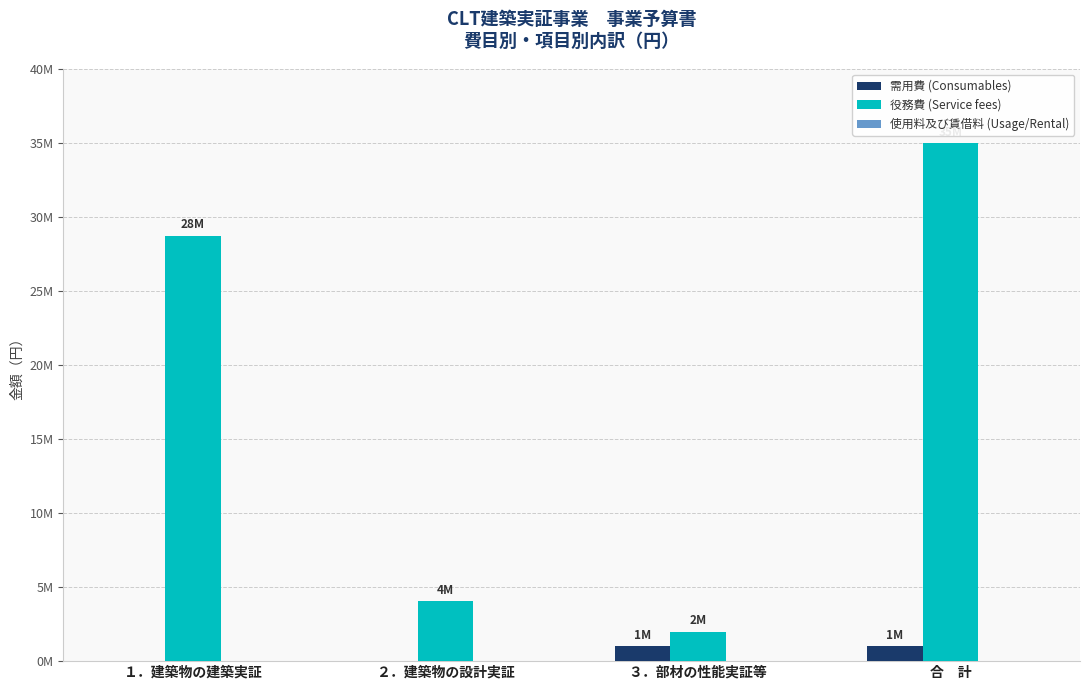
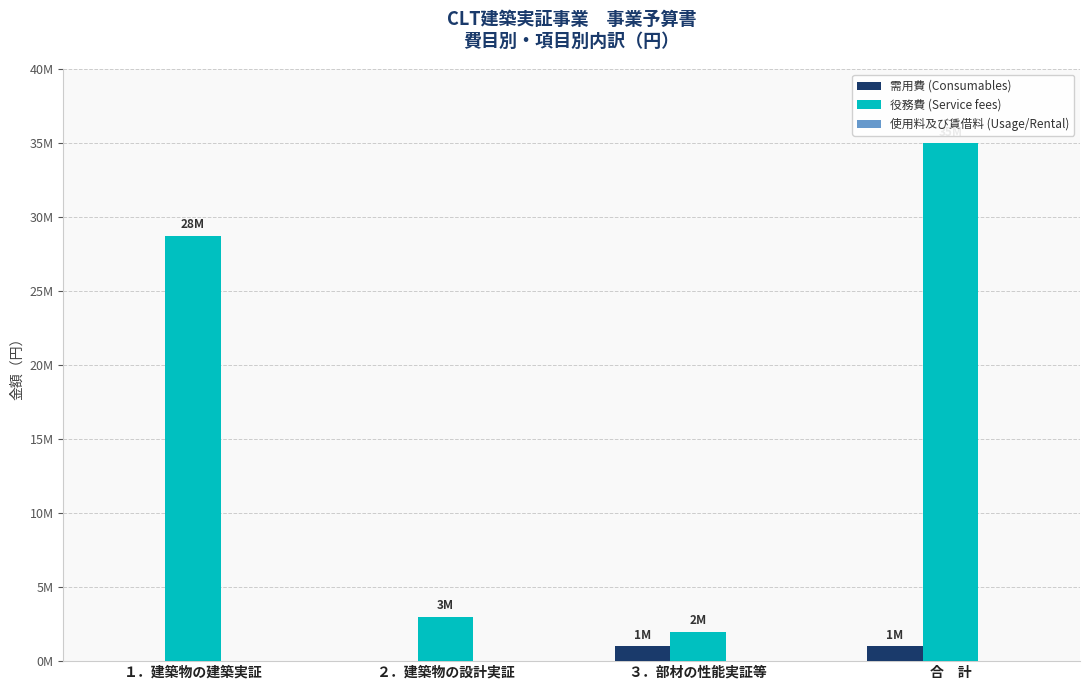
役務費 (Service fees), ２．建築物の設計実証: 4M -> 3M
